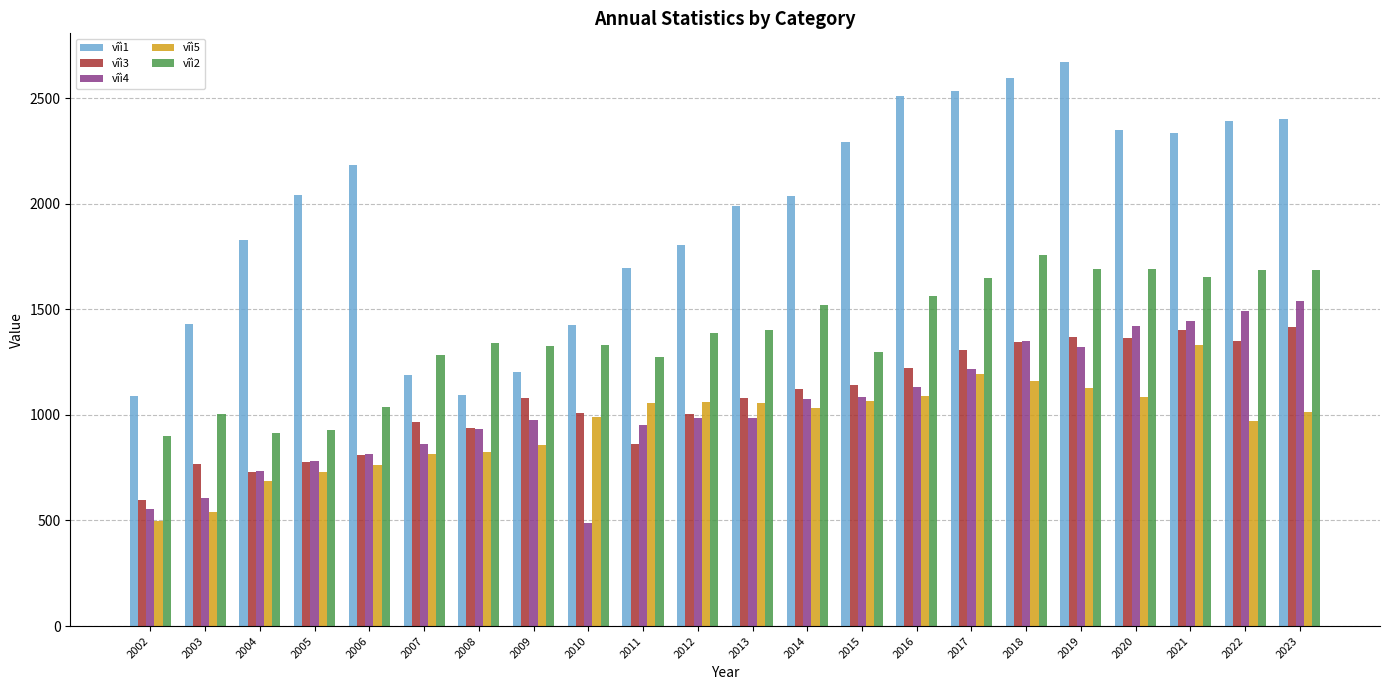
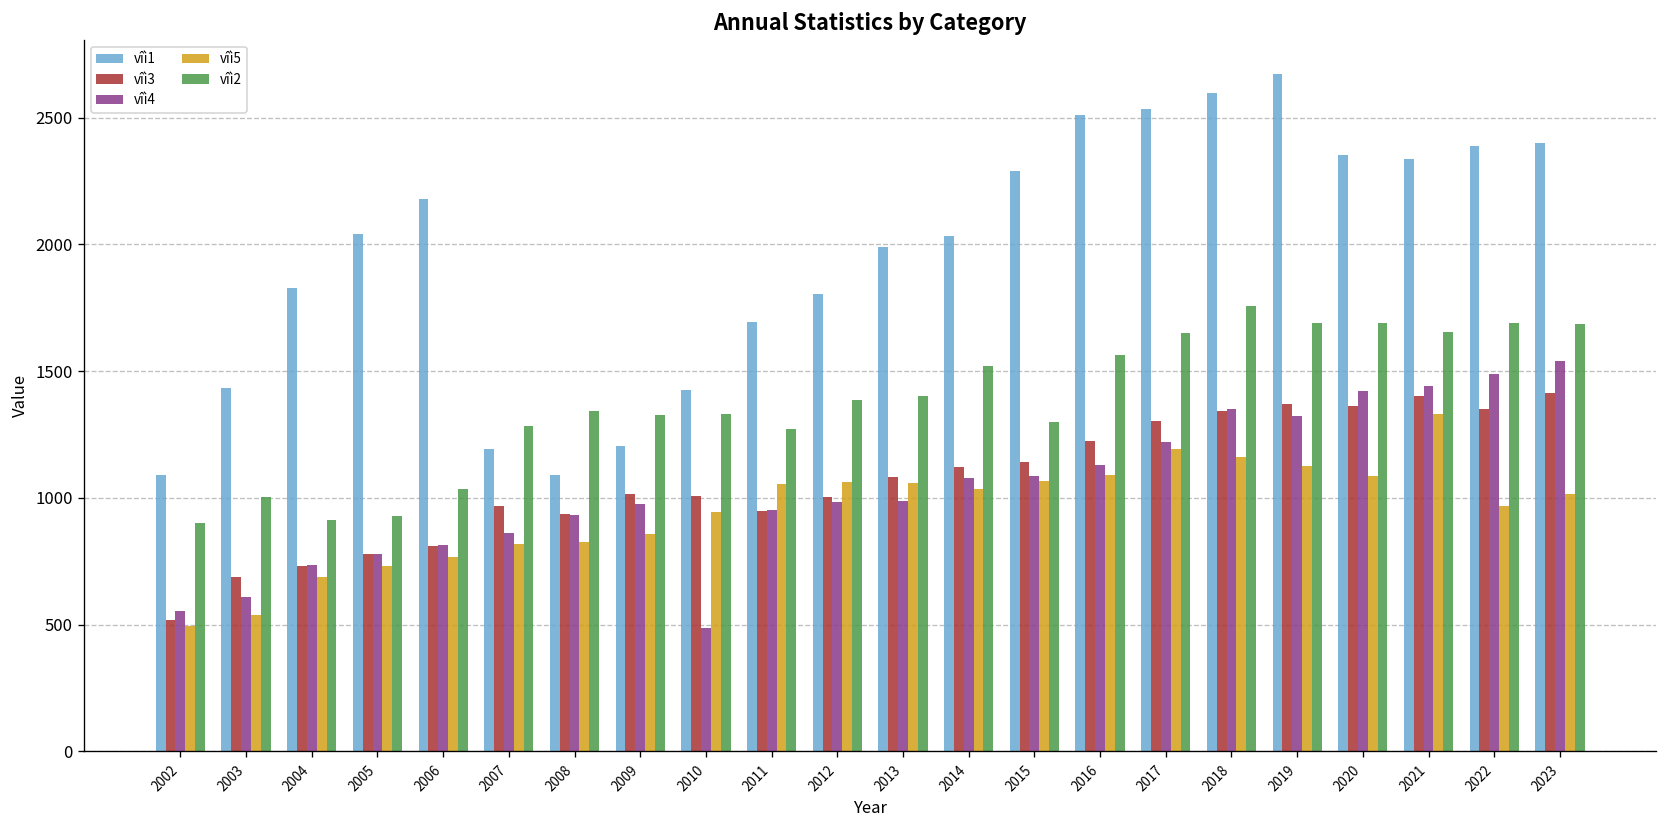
vîì3, 2002: 600 -> 520
vîì3, 2003: 770 -> 690
vîì3, 2009: 1080 -> 1010
vîì5, 2010: 990 -> 940
vîì3, 2011: 860 -> 950
